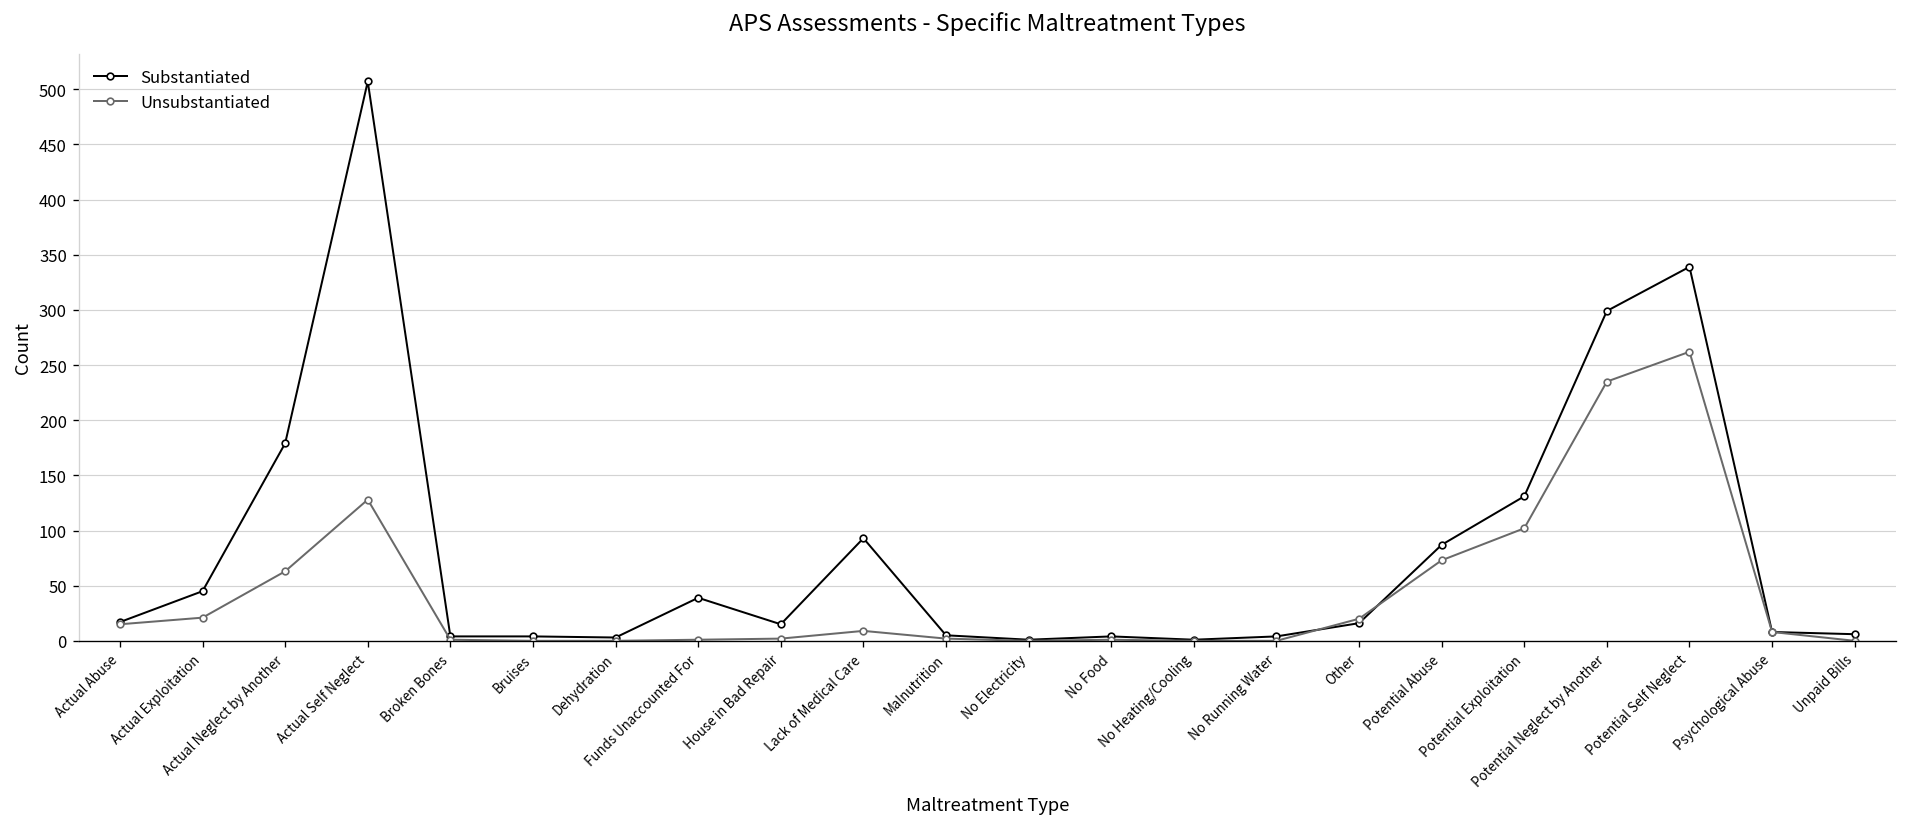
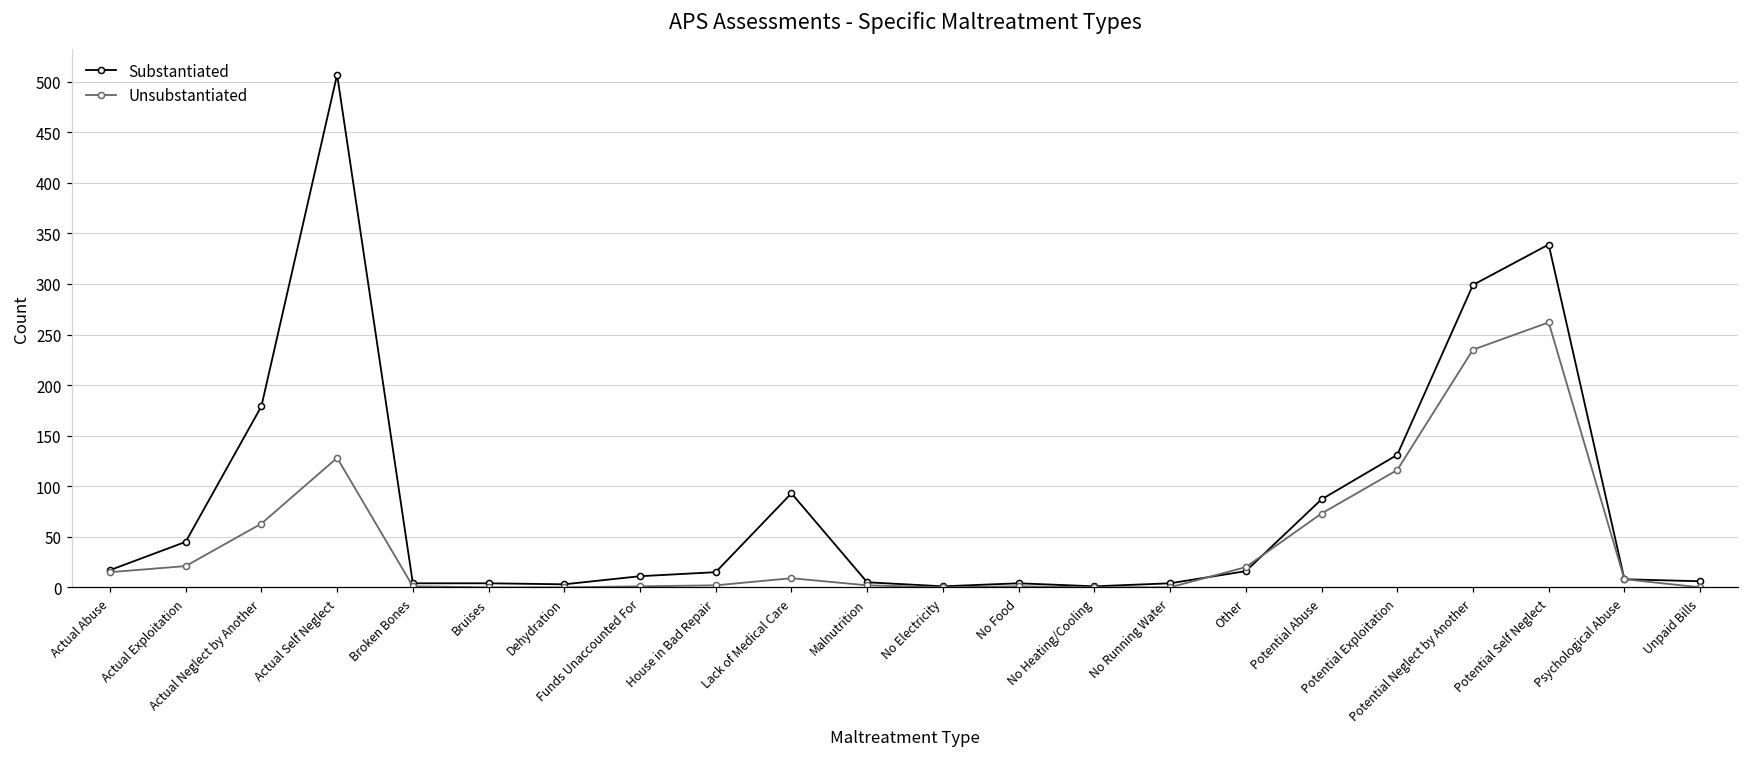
Substantiated, Funds Unaccounted For: 40 -> 10
Unsubstantiated, Potential Exploitation: 100 -> 120
